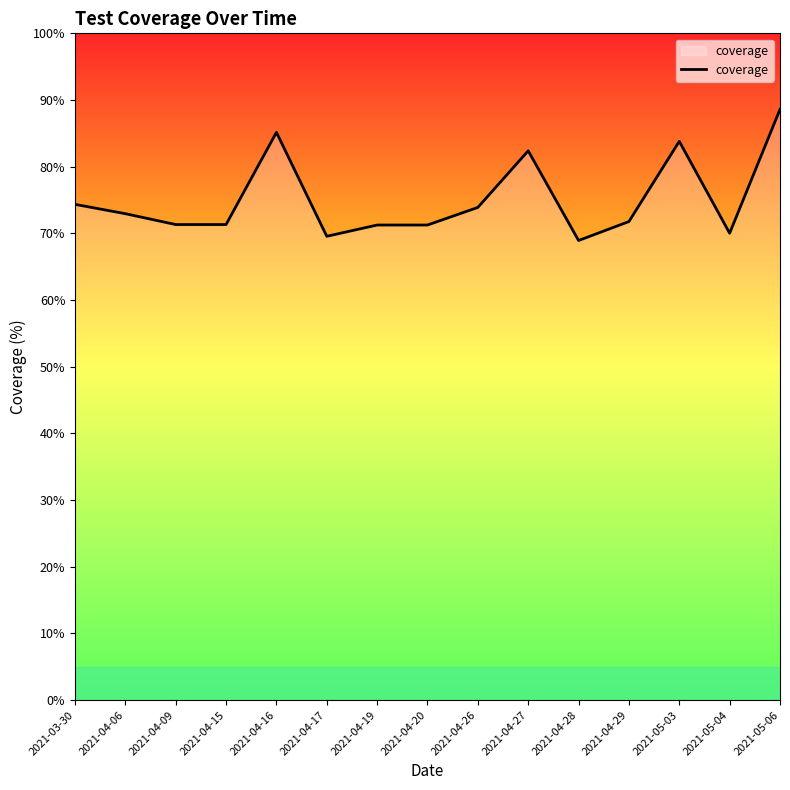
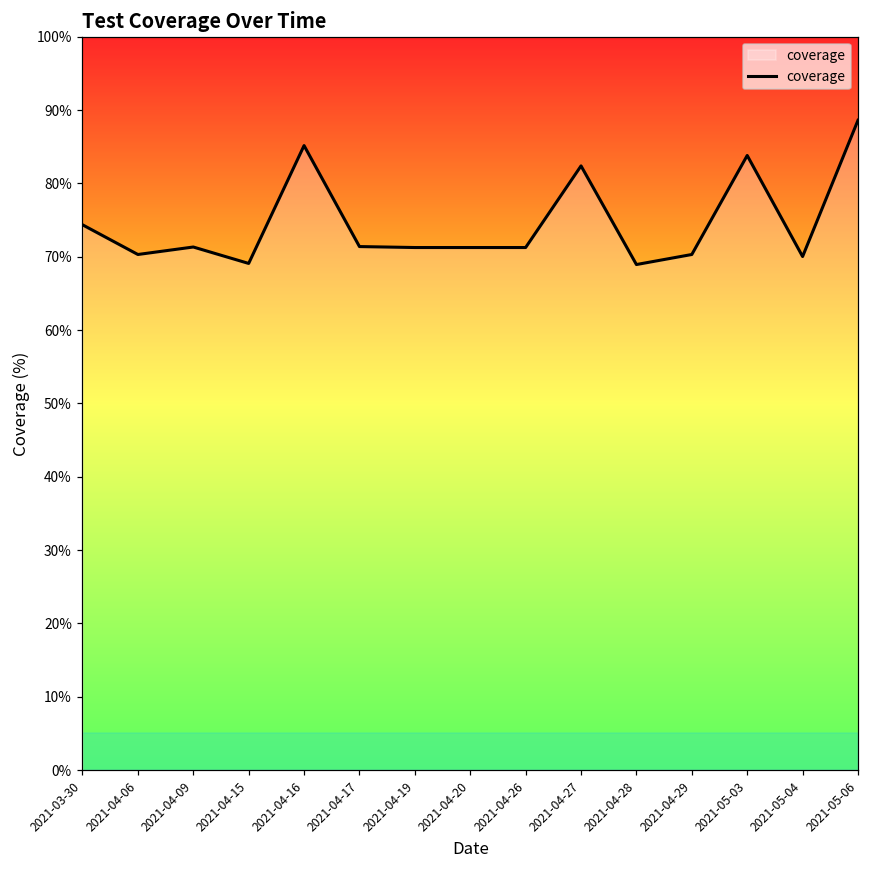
2021-04-06: 73% -> 70%
2021-04-15: 71% -> 69%
2021-04-17: 70% -> 71%
2021-04-26: 74% -> 71%
2021-04-29: 72% -> 70%
